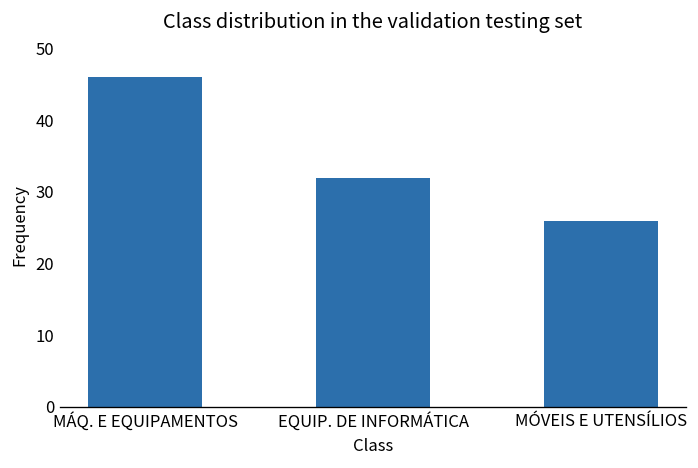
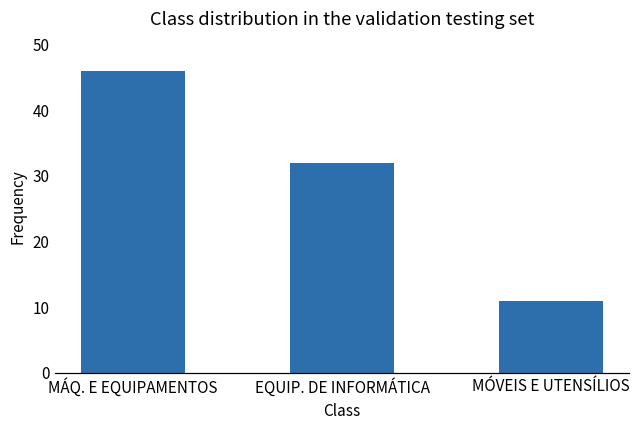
MÓVEIS E UTENSÍLIOS: 26 -> 11
